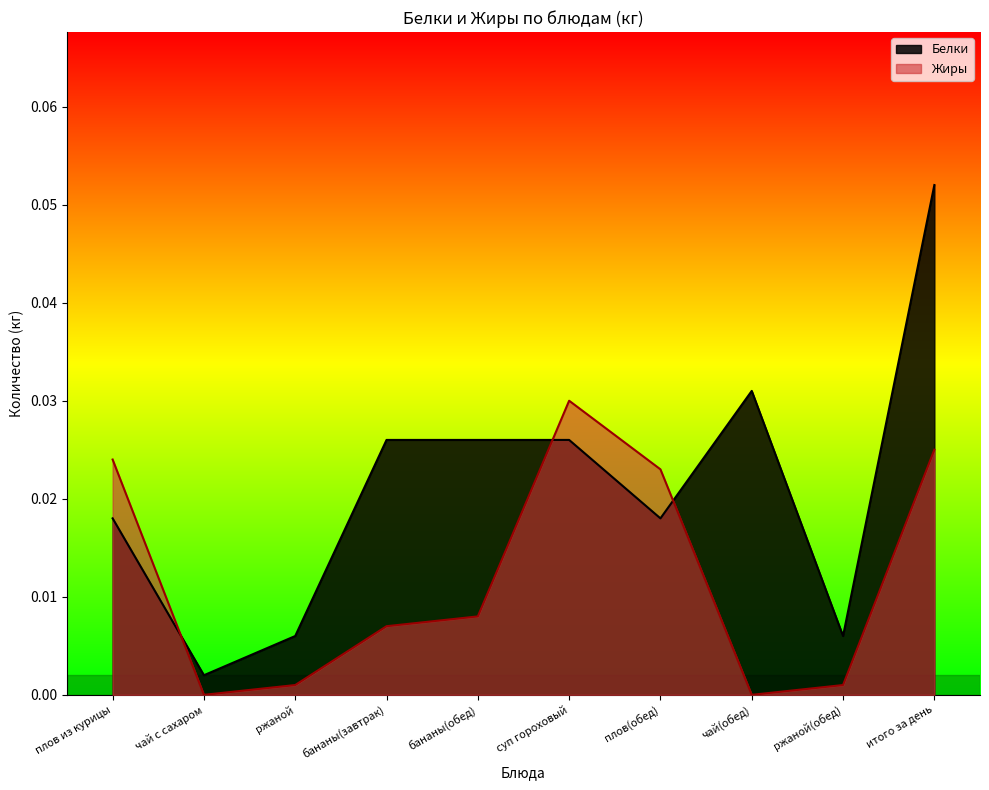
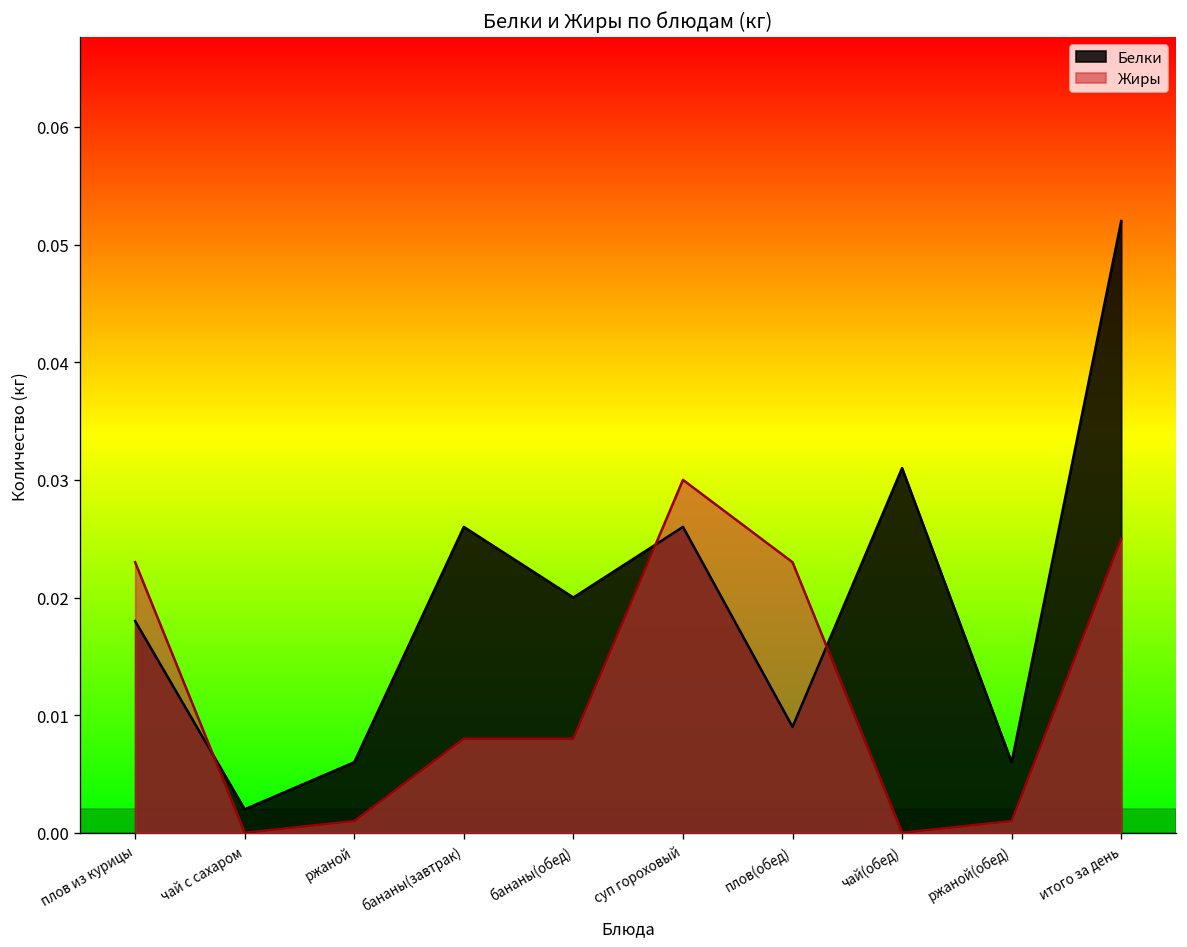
Жиры, плов из курицы: 0.024 -> 0.023
Жиры, бананы(завтрак): 0.007 -> 0.008
Белки, бананы(обед): 0.026 -> 0.020
Белки, плов(обед): 0.018 -> 0.009
